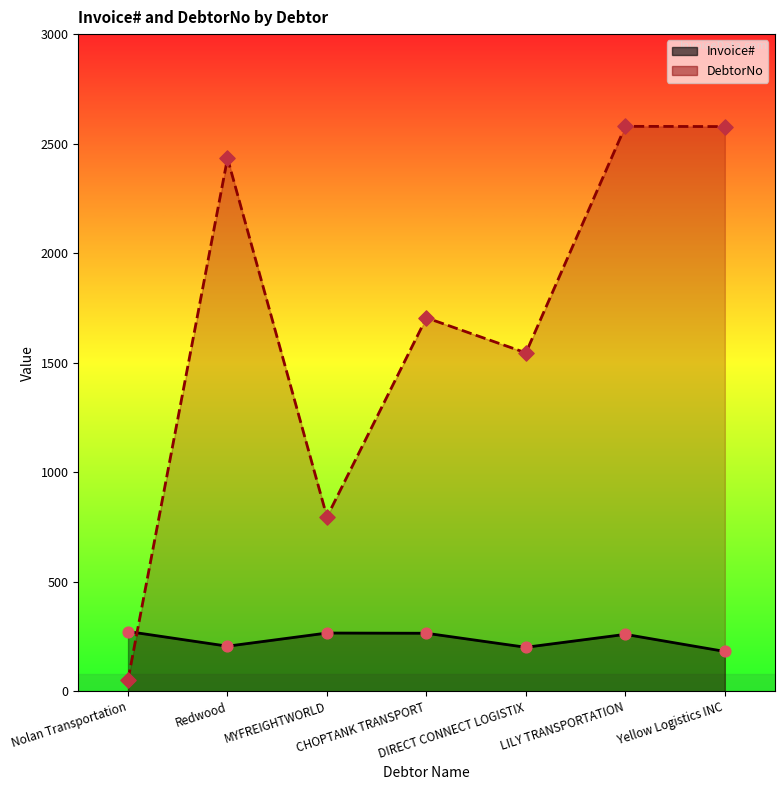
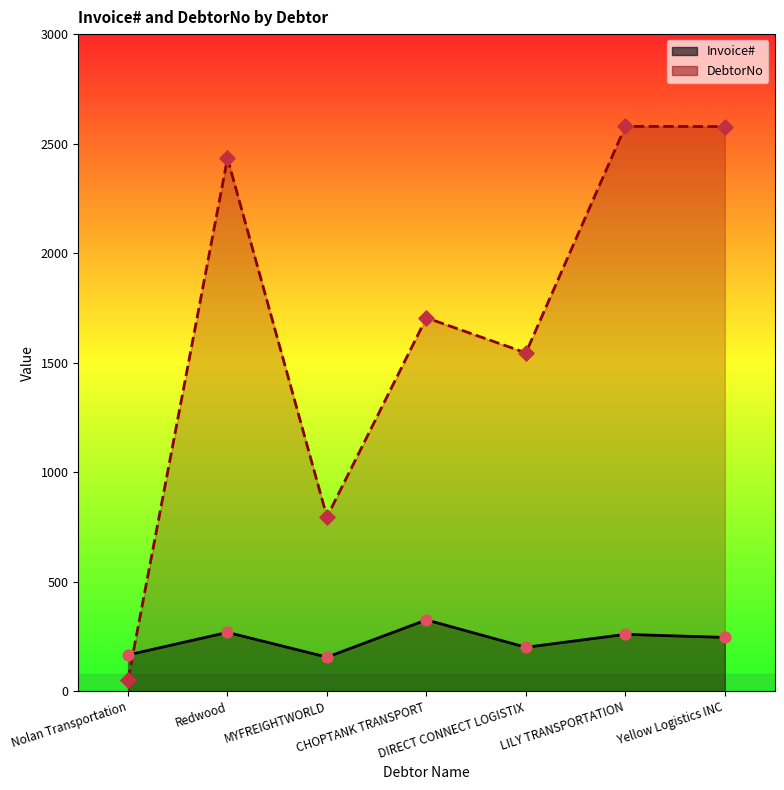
Invoice#, Nolan Transportation: 270 -> 170
Invoice#, Redwood: 210 -> 270
Invoice#, MYFREIGHTWORLD: 270 -> 160
Invoice#, CHOPTANK TRANSPORT: 270 -> 330
Invoice#, Yellow Logistics INC: 180 -> 250
